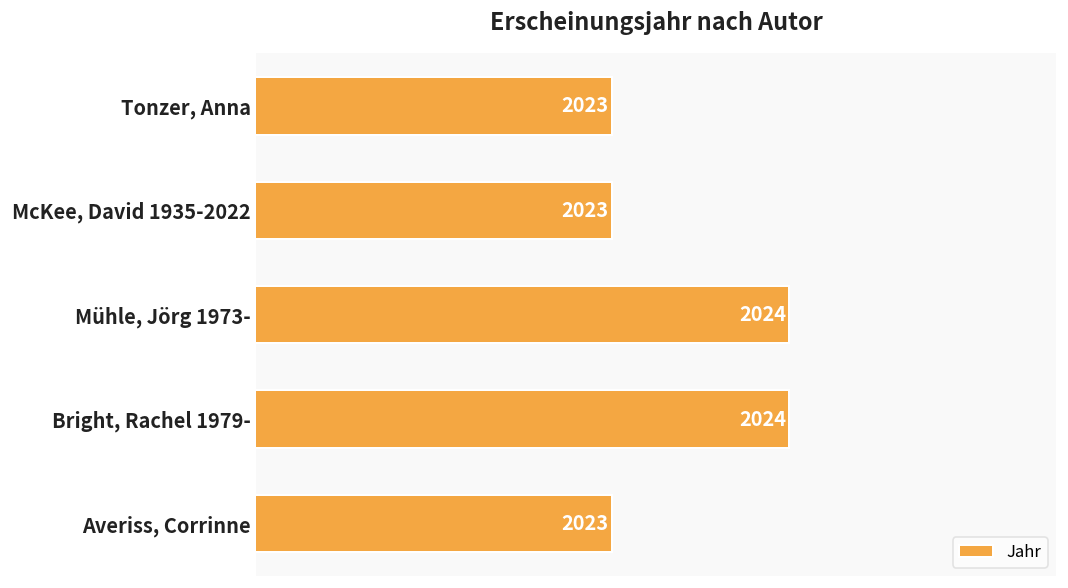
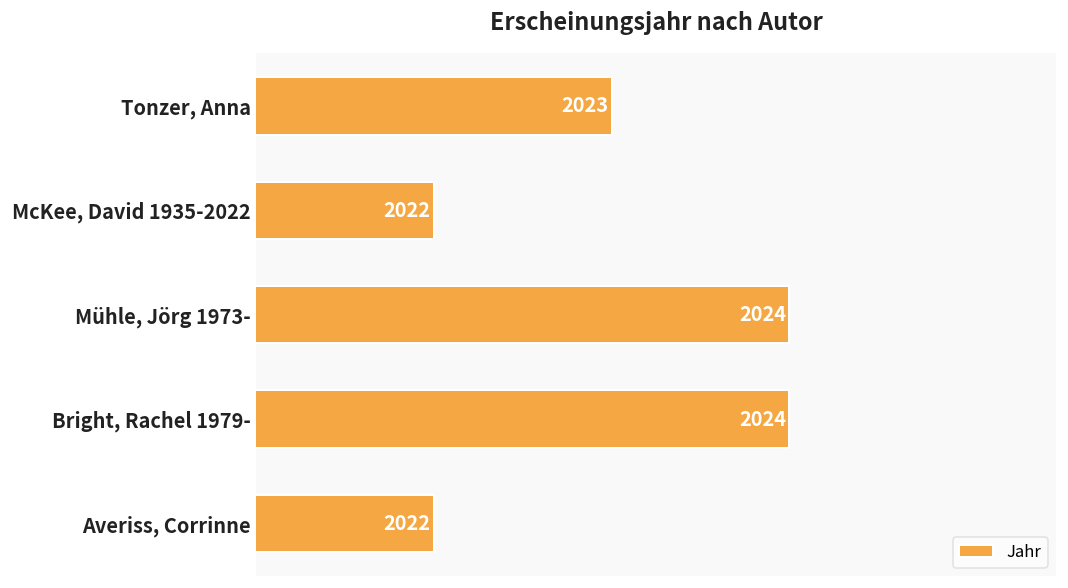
McKee, David 1935-2022: 2023 -> 2022
Averiss, Corrinne: 2023 -> 2022
